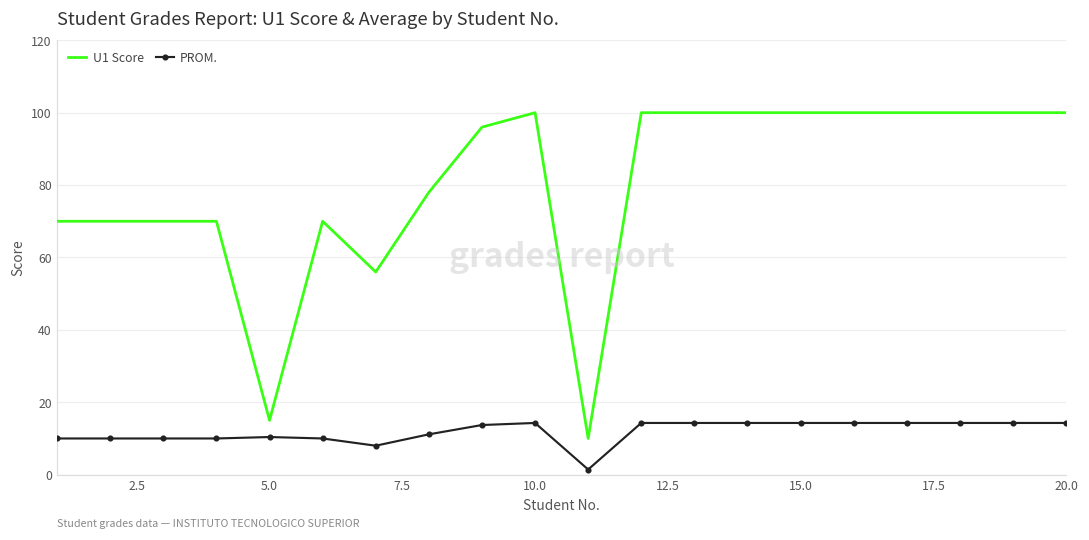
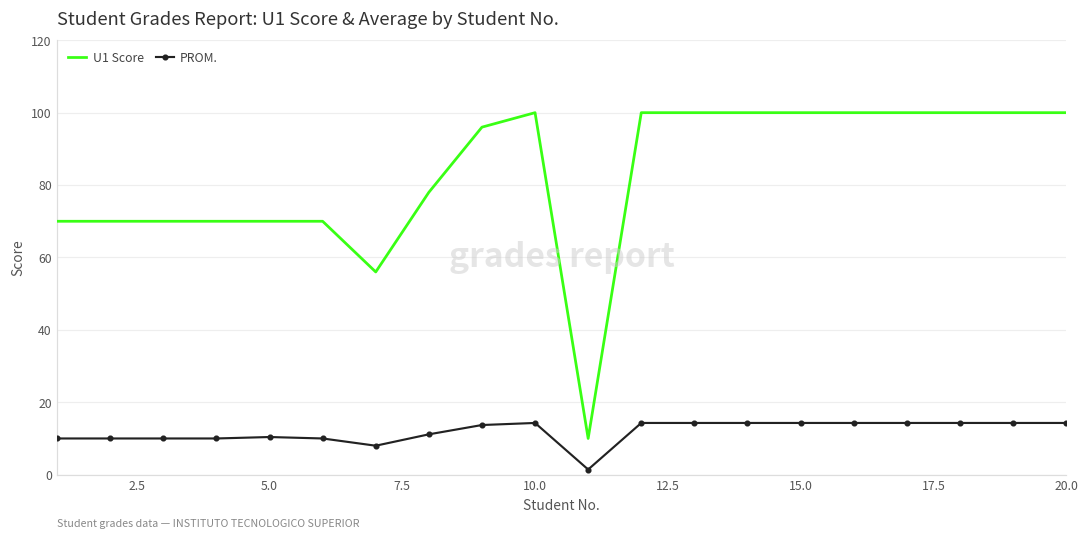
U1 Score, 5.0: 15 -> 70
